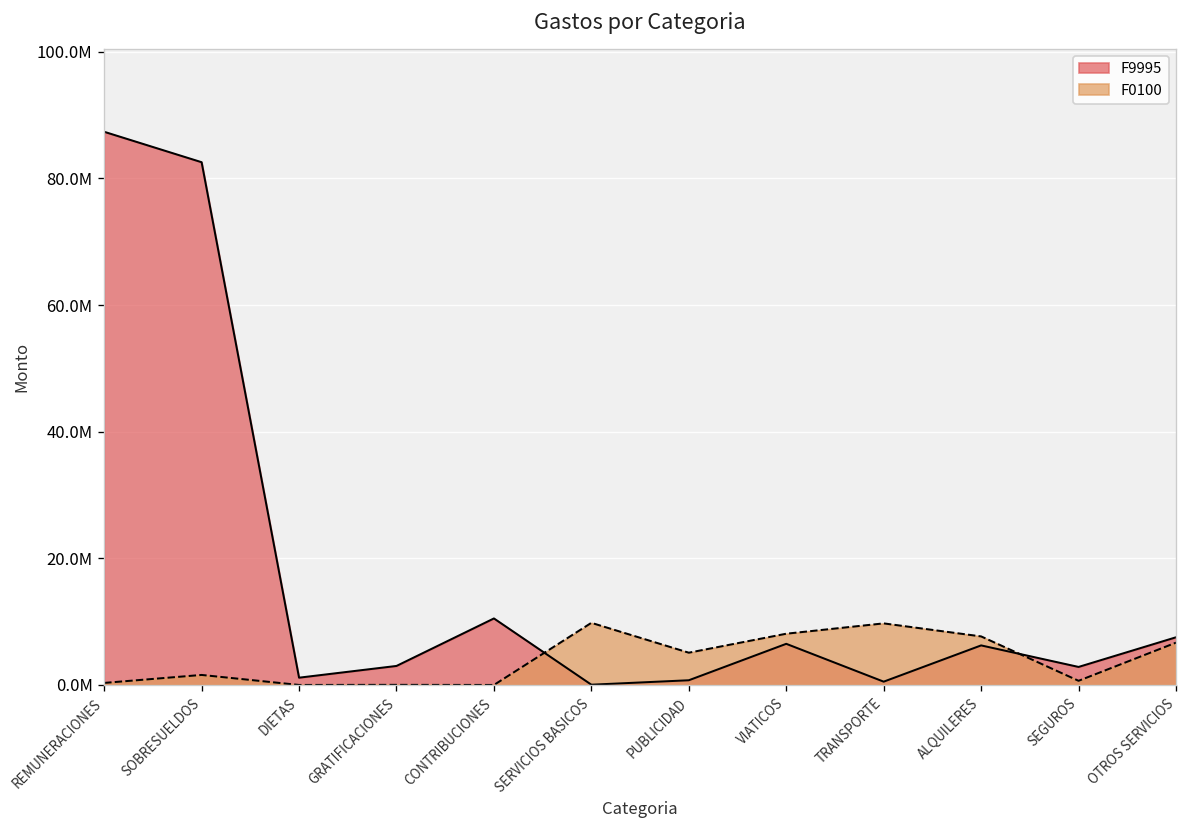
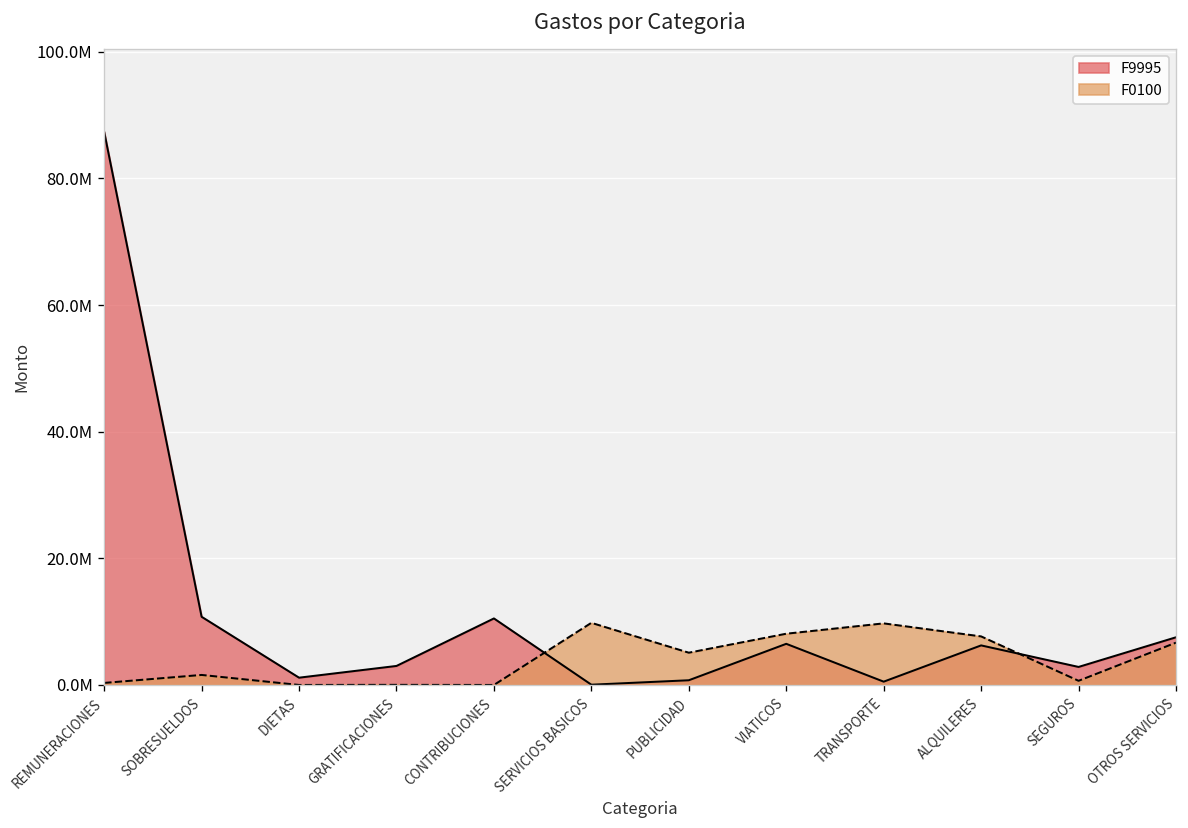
F9995, SOBRESUELDOS: 83000000 -> 11000000
